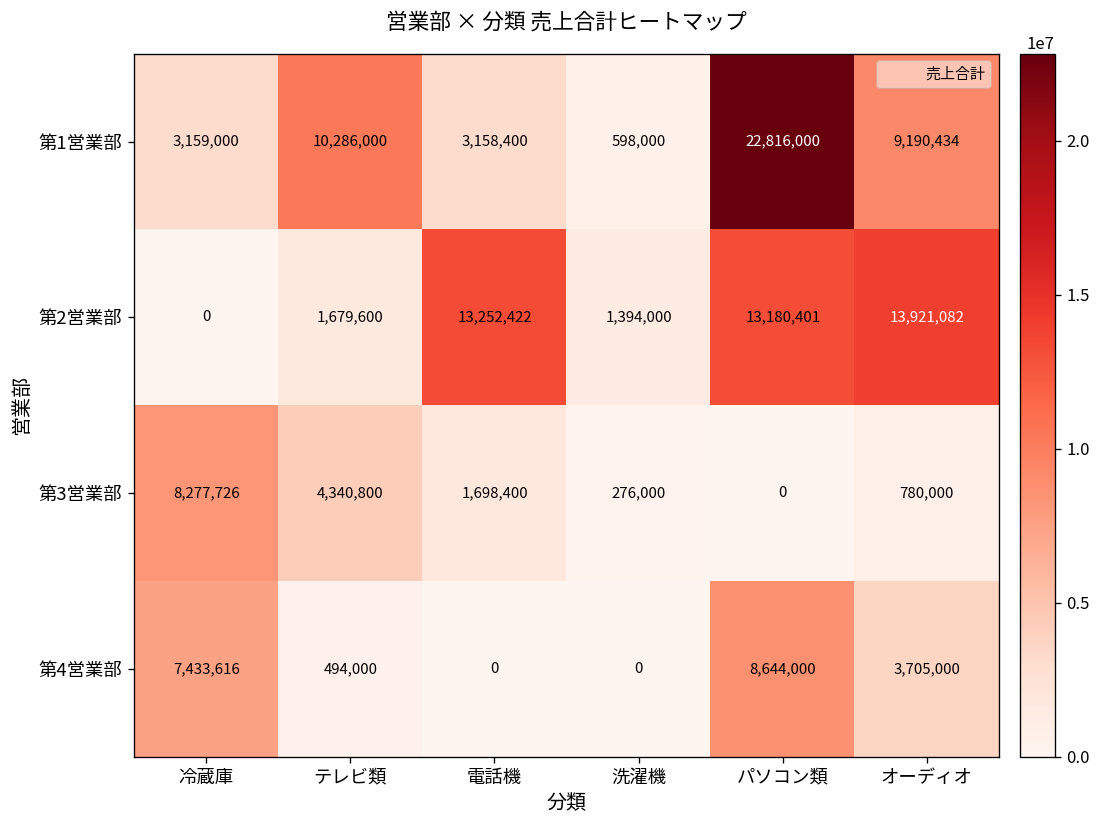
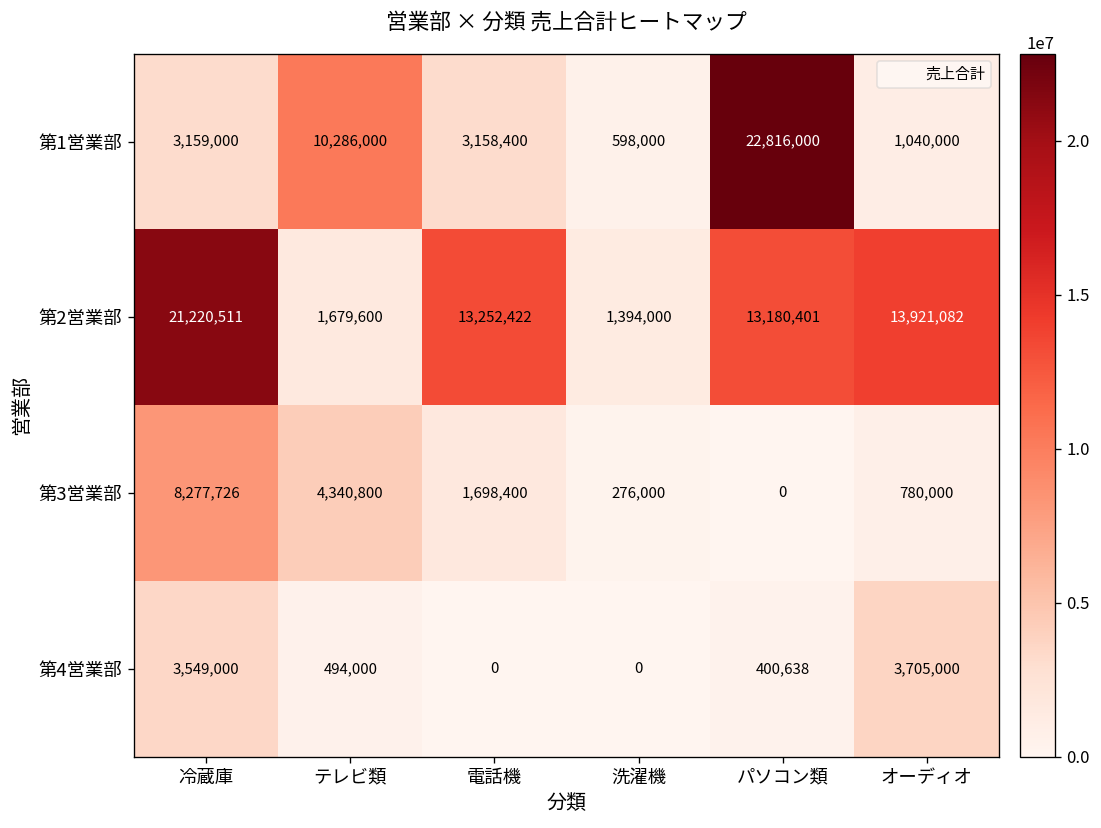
第1営業部, オーディオ: 9,190,434 -> 1,040,000
第2営業部, 冷蔵庫: 0 -> 21,220,511
第4営業部, 冷蔵庫: 7,433,616 -> 3,549,000
第4営業部, パソコン類: 8,644,000 -> 400,638
